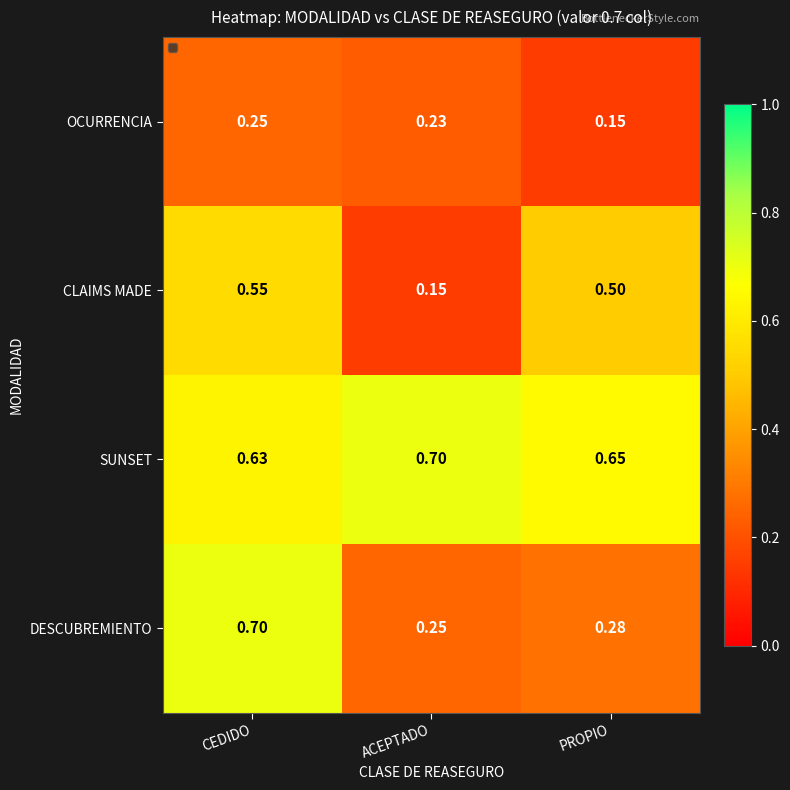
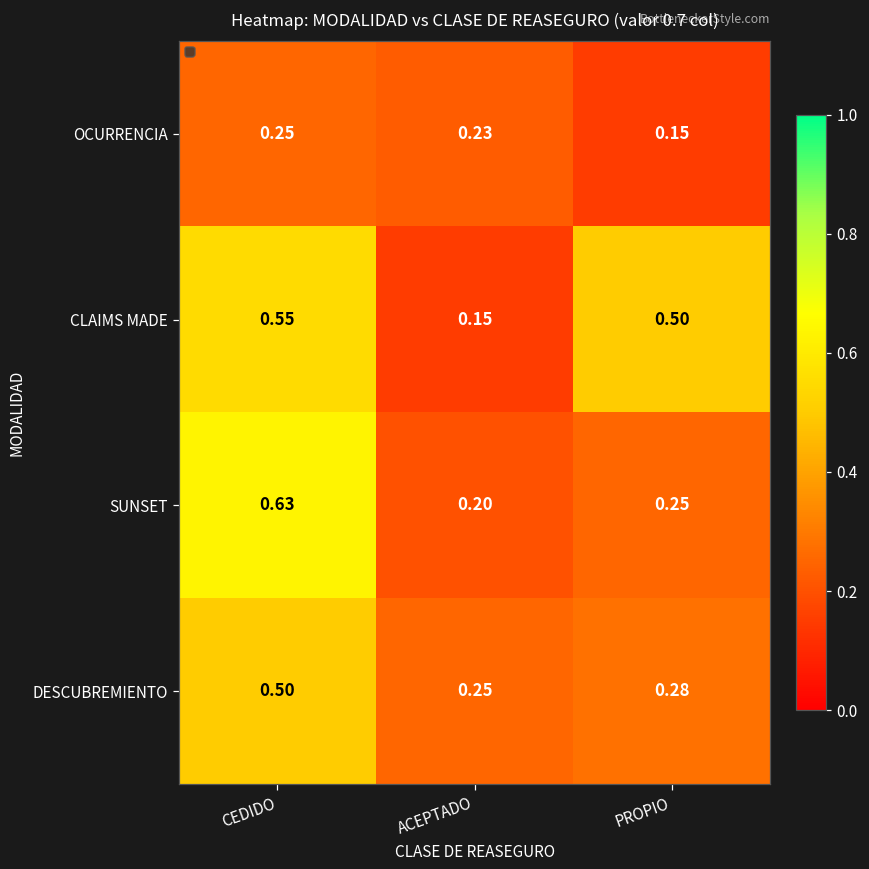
SUNSET, ACEPTADO: 0.70 -> 0.20
SUNSET, PROPIO: 0.65 -> 0.25
DESCUBREMIENTO, CEDIDO: 0.70 -> 0.50
